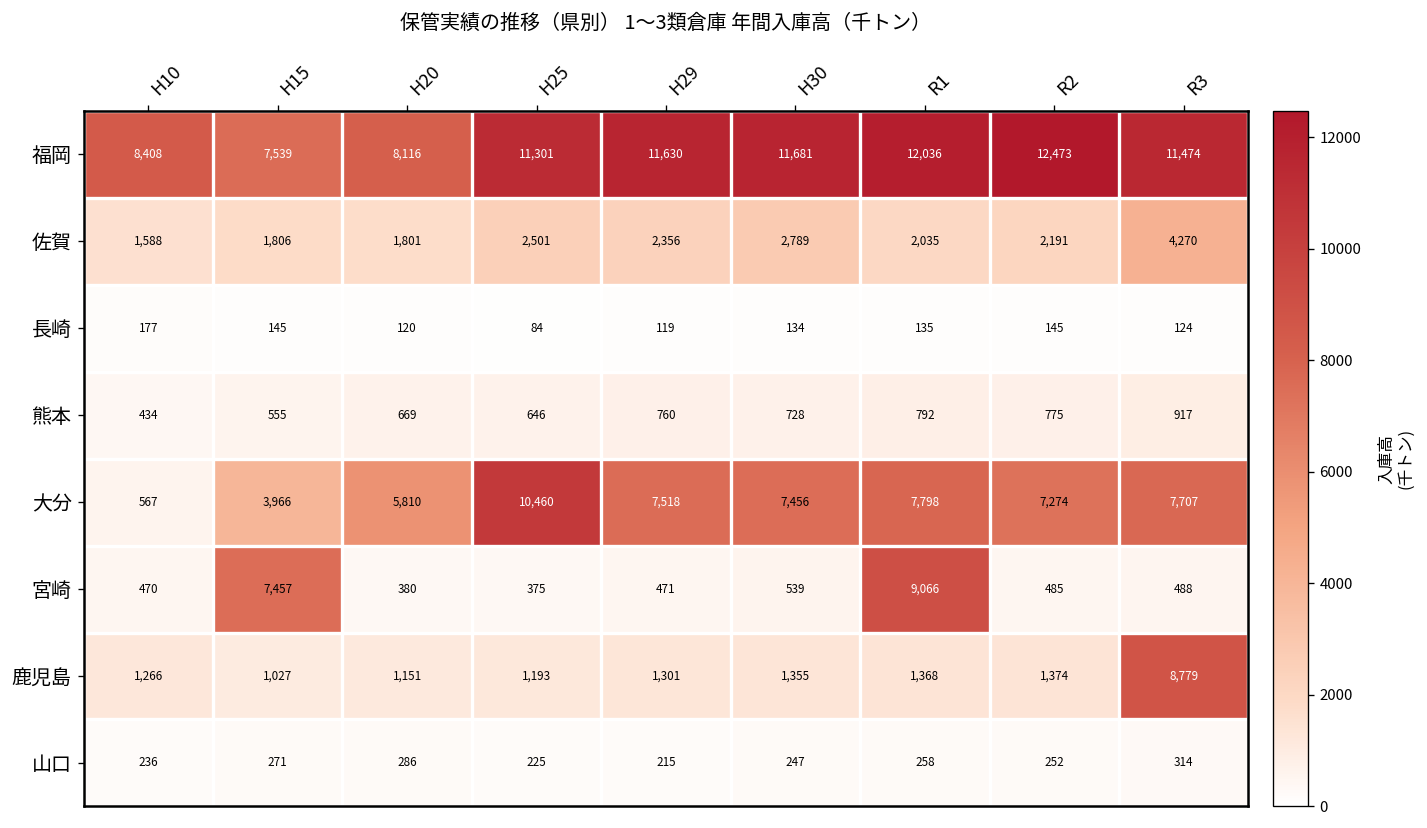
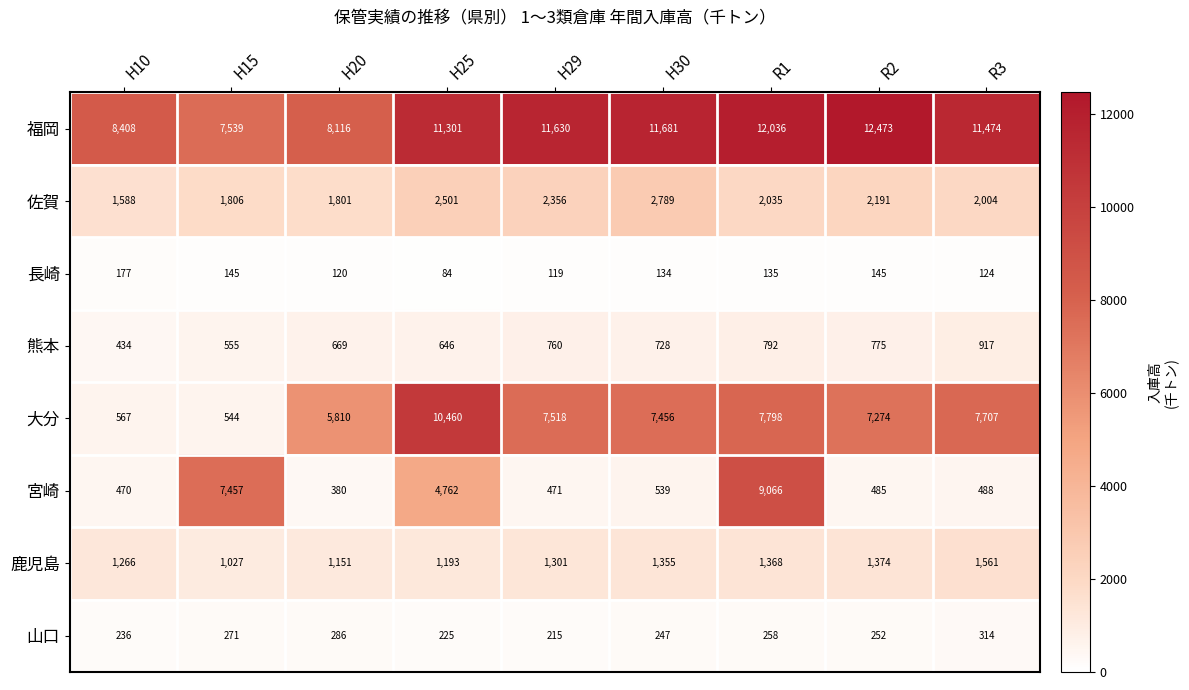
佐賀, R3: 4,270 -> 2,004
大分, H15: 3,966 -> 544
宮崎, H25: 375 -> 4,762
鹿児島, R3: 8,779 -> 1,561
